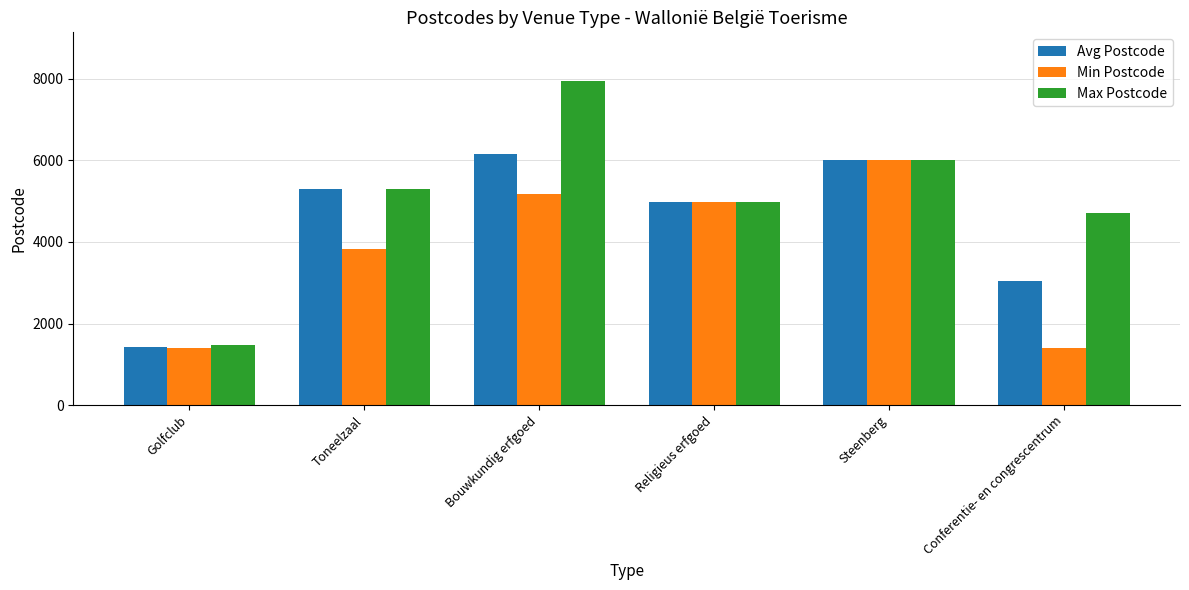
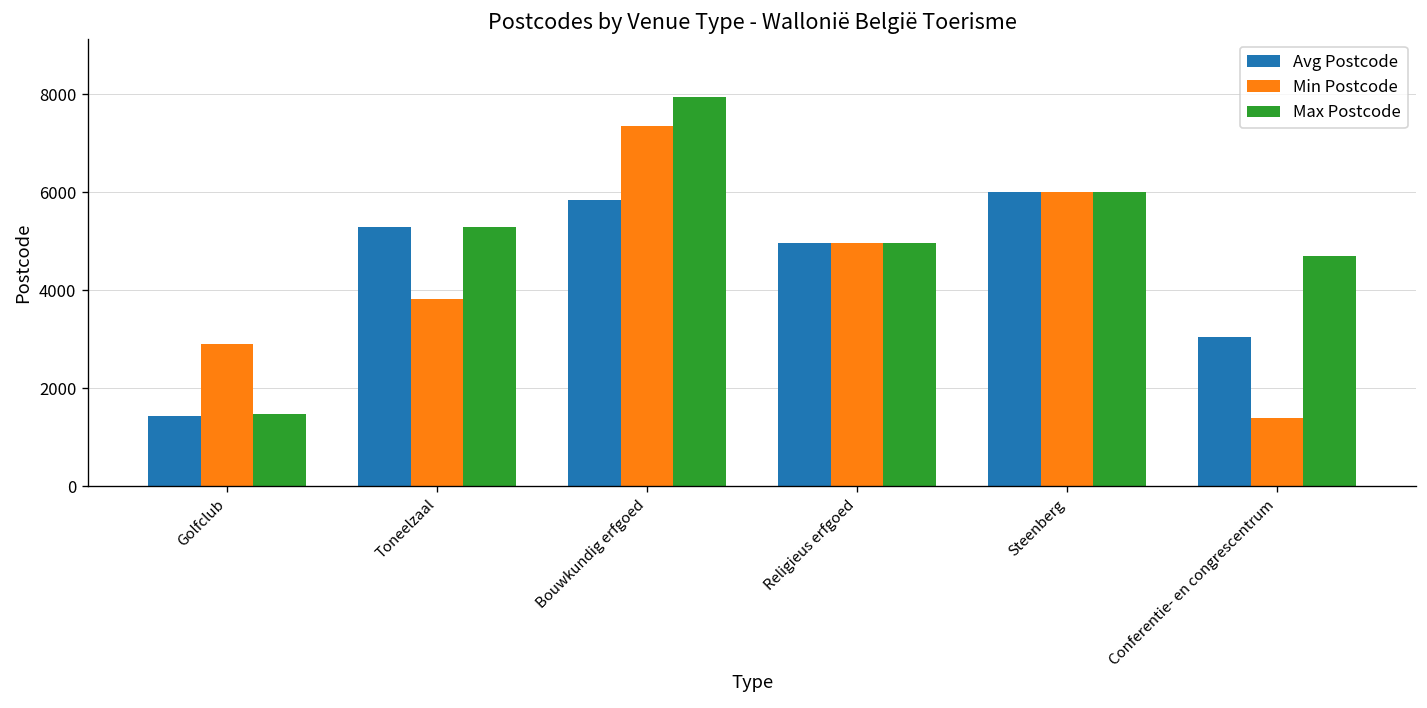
Min Postcode, Golfclub: 1400 -> 2900
Avg Postcode, Bouwkundig erfgoed: 6200 -> 5800
Min Postcode, Bouwkundig erfgoed: 5200 -> 7400
